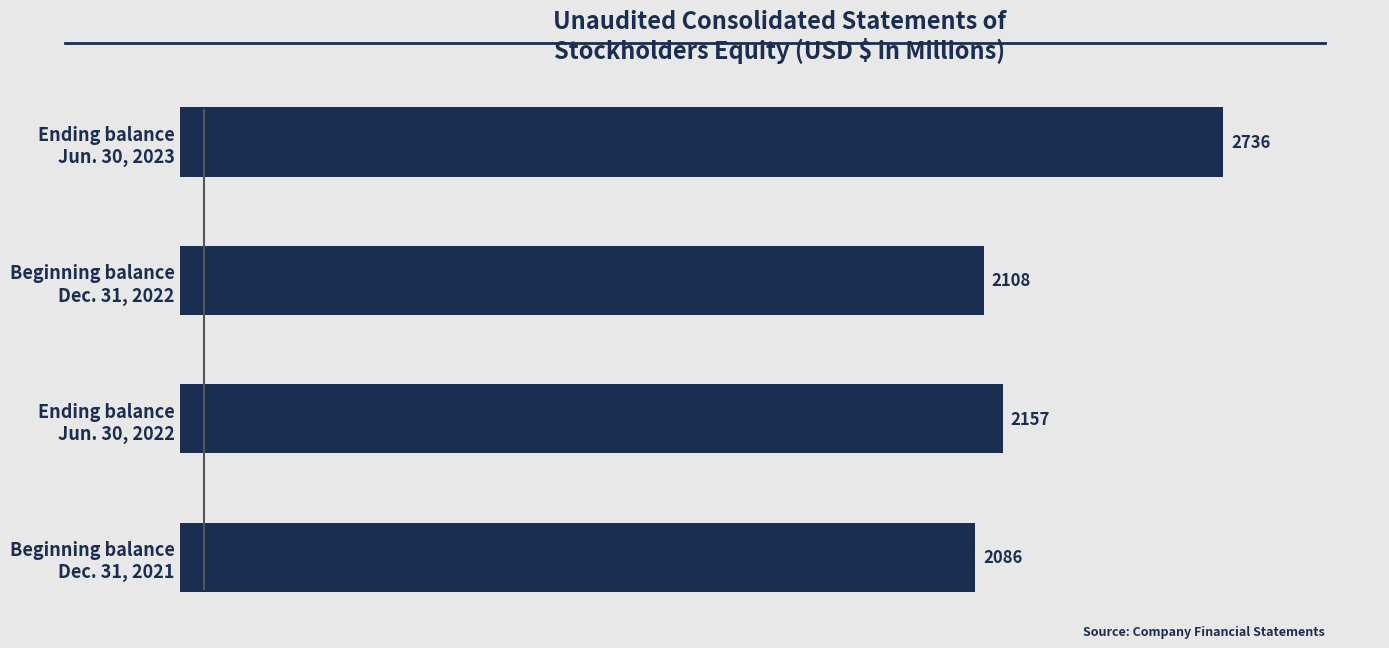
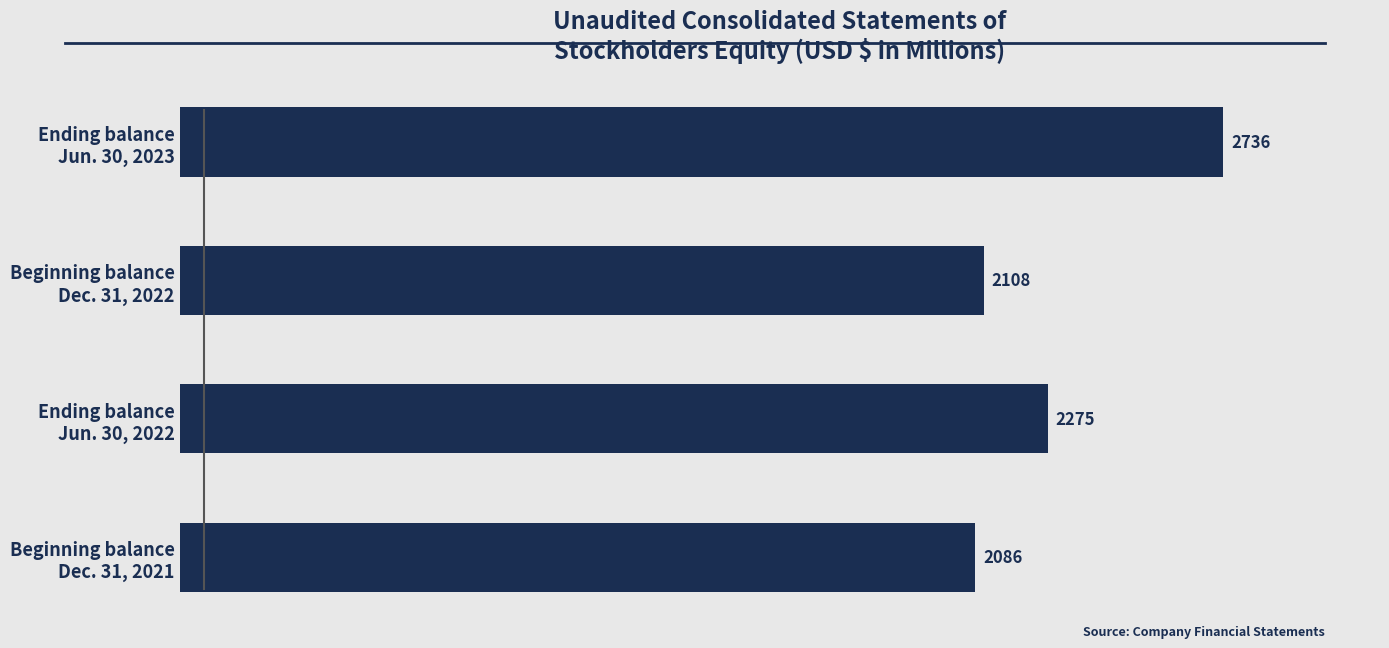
Ending balance Jun. 30, 2022: 2157 -> 2275
